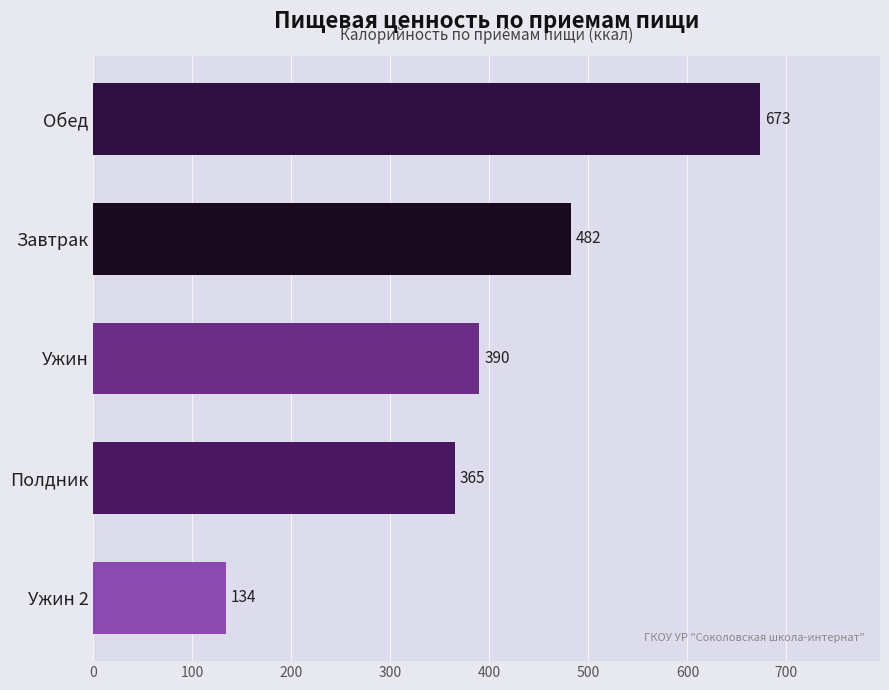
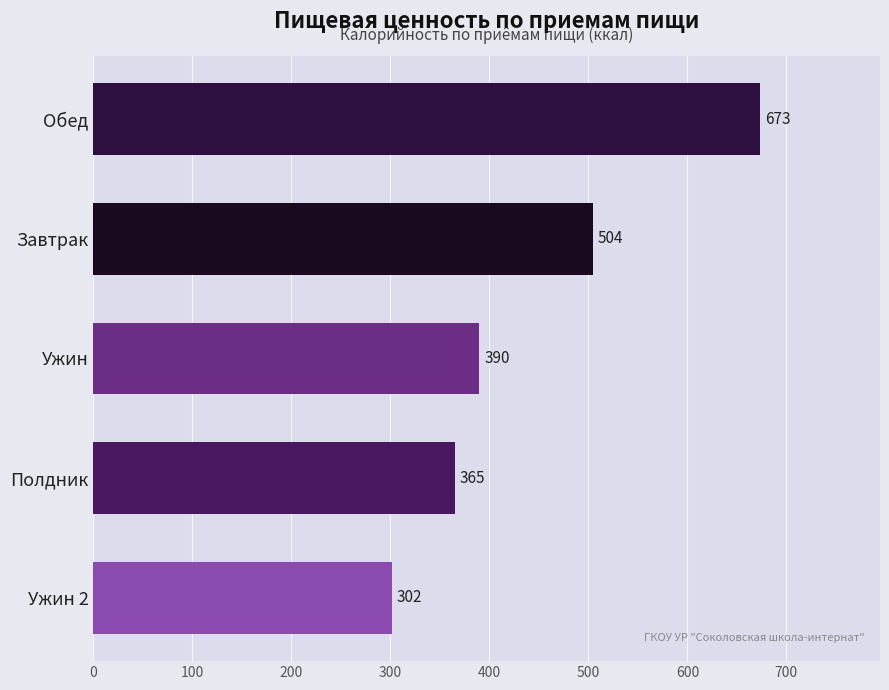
Завтрак: 482 -> 504
Ужин 2: 134 -> 302
